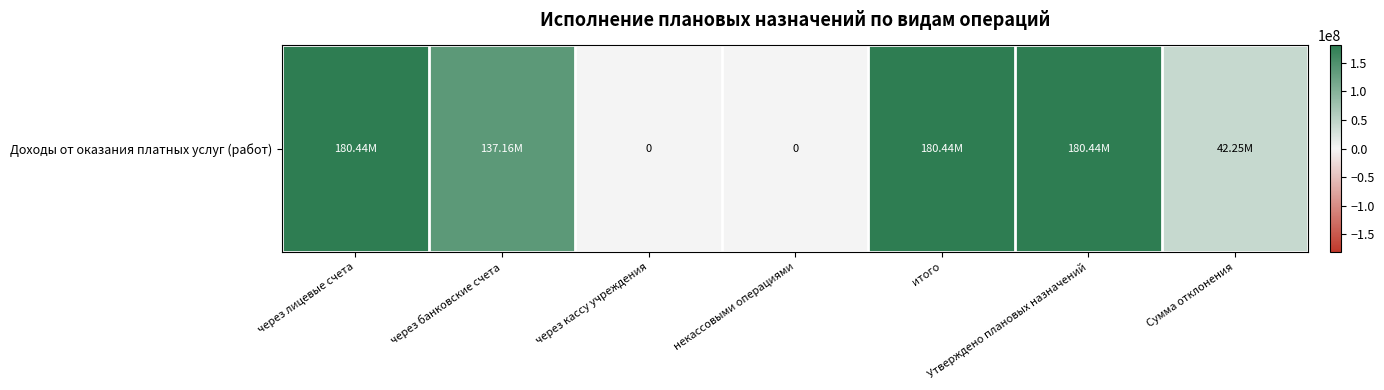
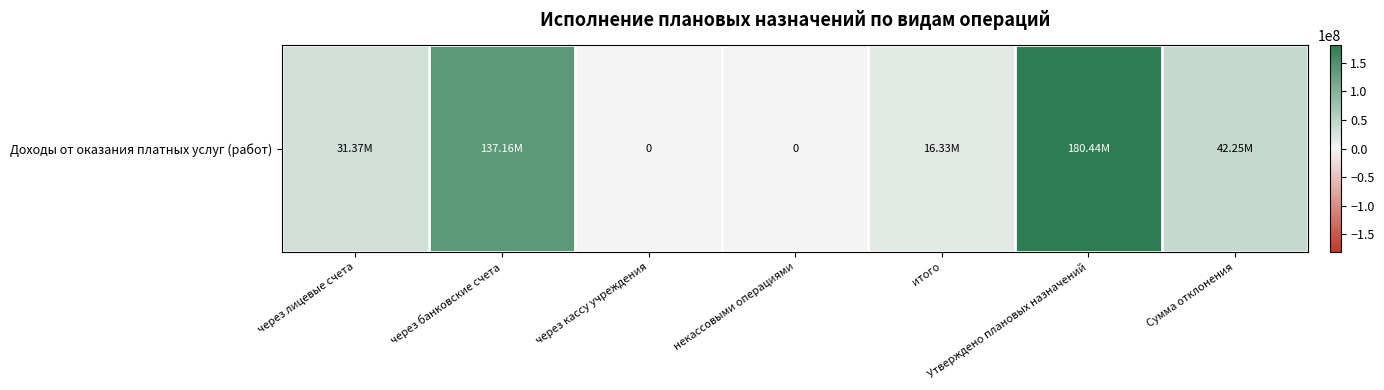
Доходы от оказания платных услуг (работ), через лицевые счета: 180.44M -> 31.37M
Доходы от оказания платных услуг (работ), итого: 180.44M -> 16.33M
